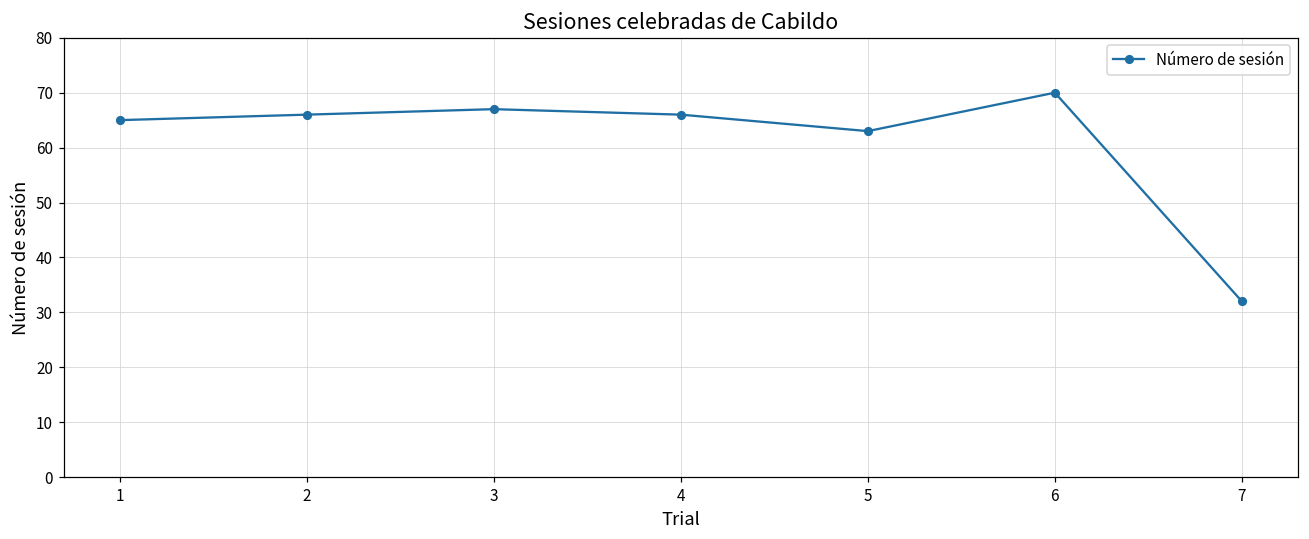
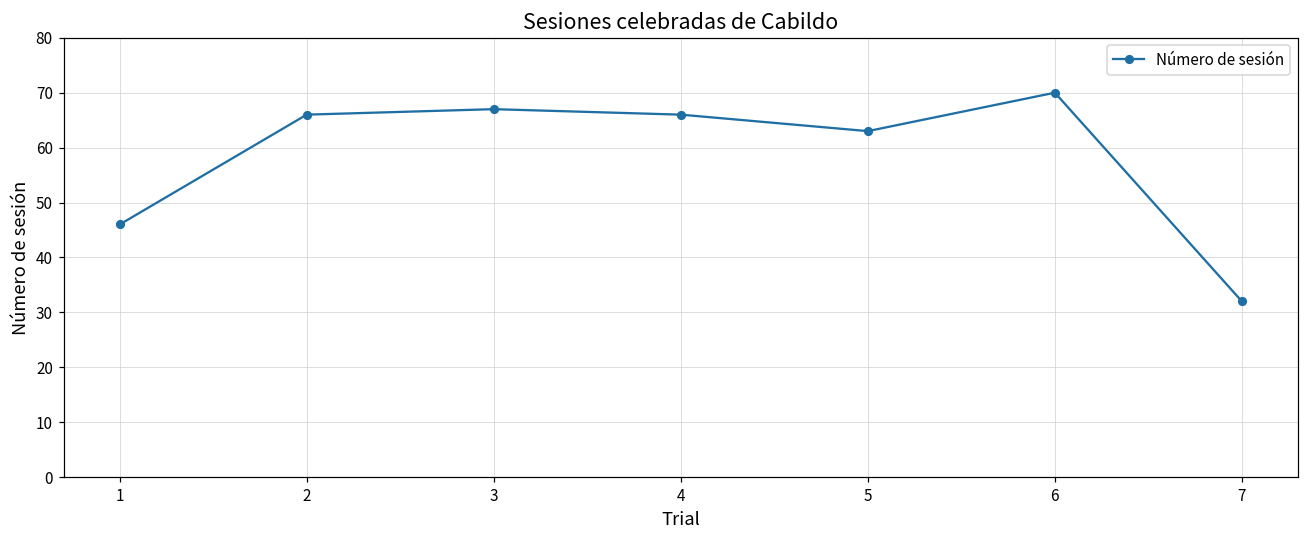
1: 65 -> 46
